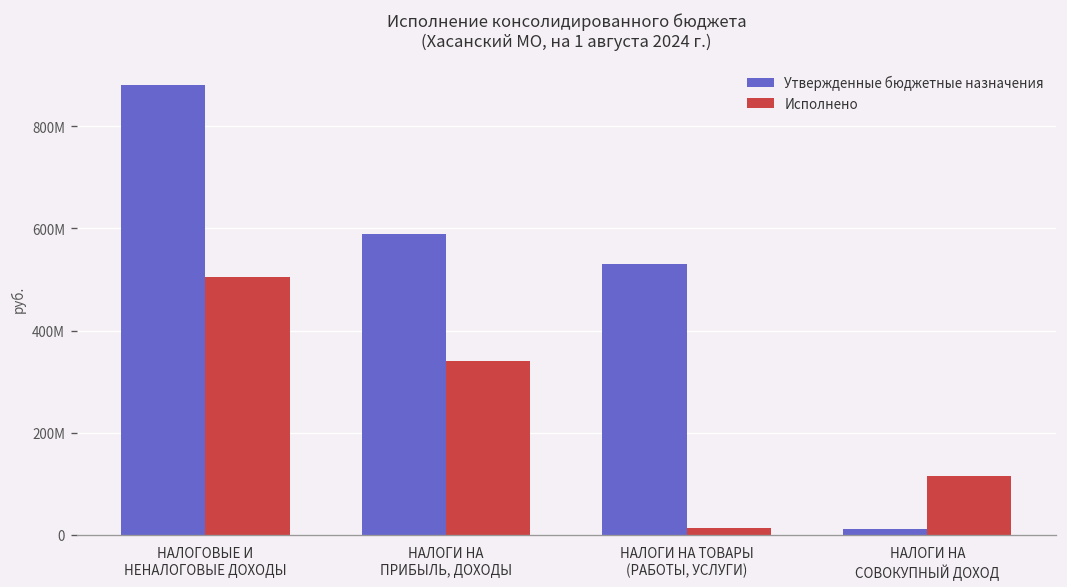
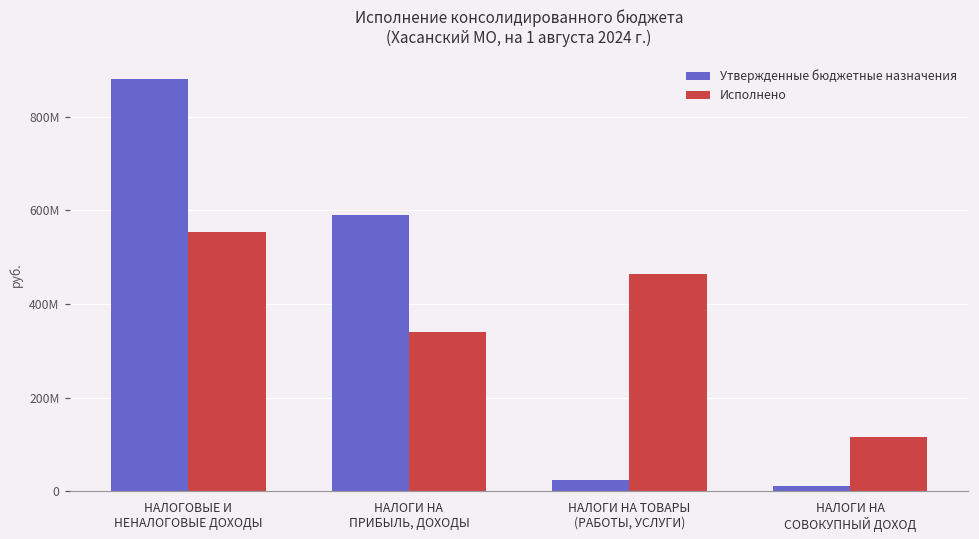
Исполнено, НАЛОГОВЫЕ И НЕНАЛОГОВЫЕ ДОХОДЫ: 500000000 -> 550000000
Утвержденные бюджетные назначения, НАЛОГИ НА ТОВАРЫ (РАБОТЫ, УСЛУГИ): 530000000 -> 20000000
Исполнено, НАЛОГИ НА ТОВАРЫ (РАБОТЫ, УСЛУГИ): 10000000 -> 460000000
